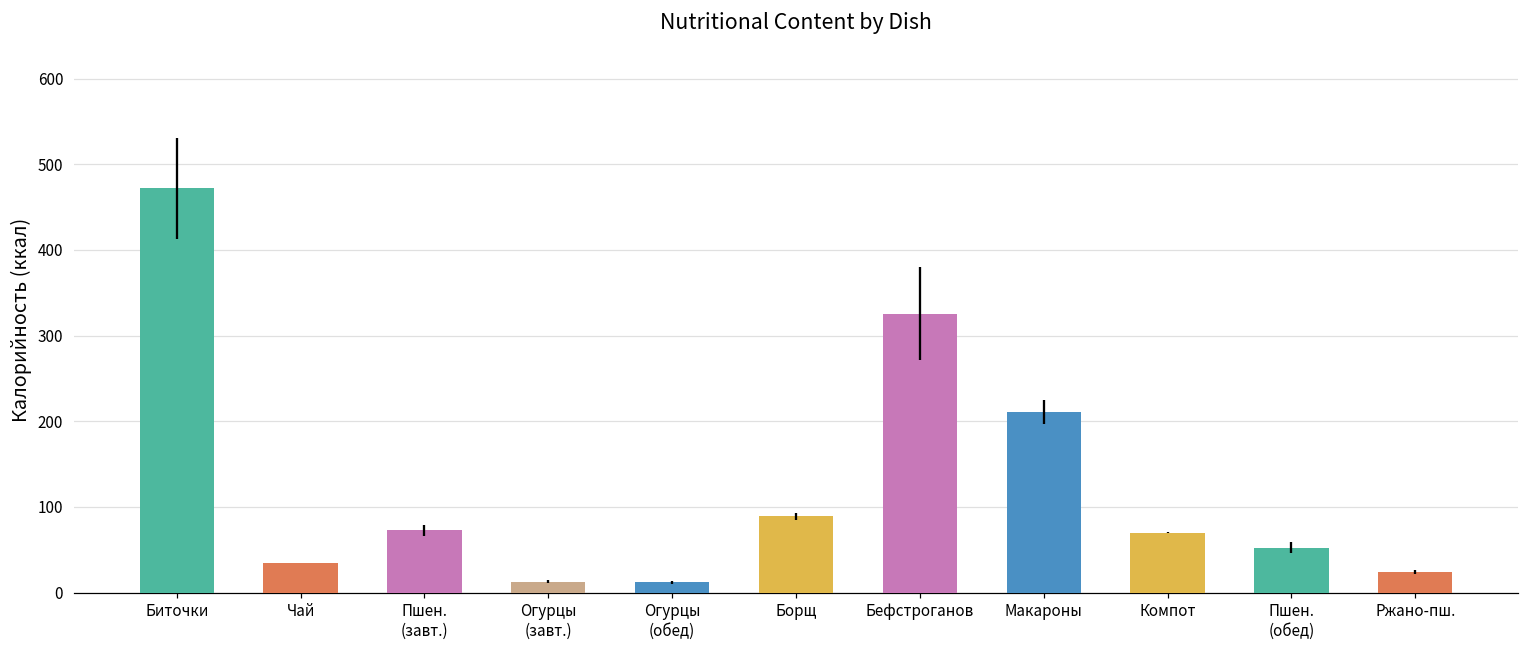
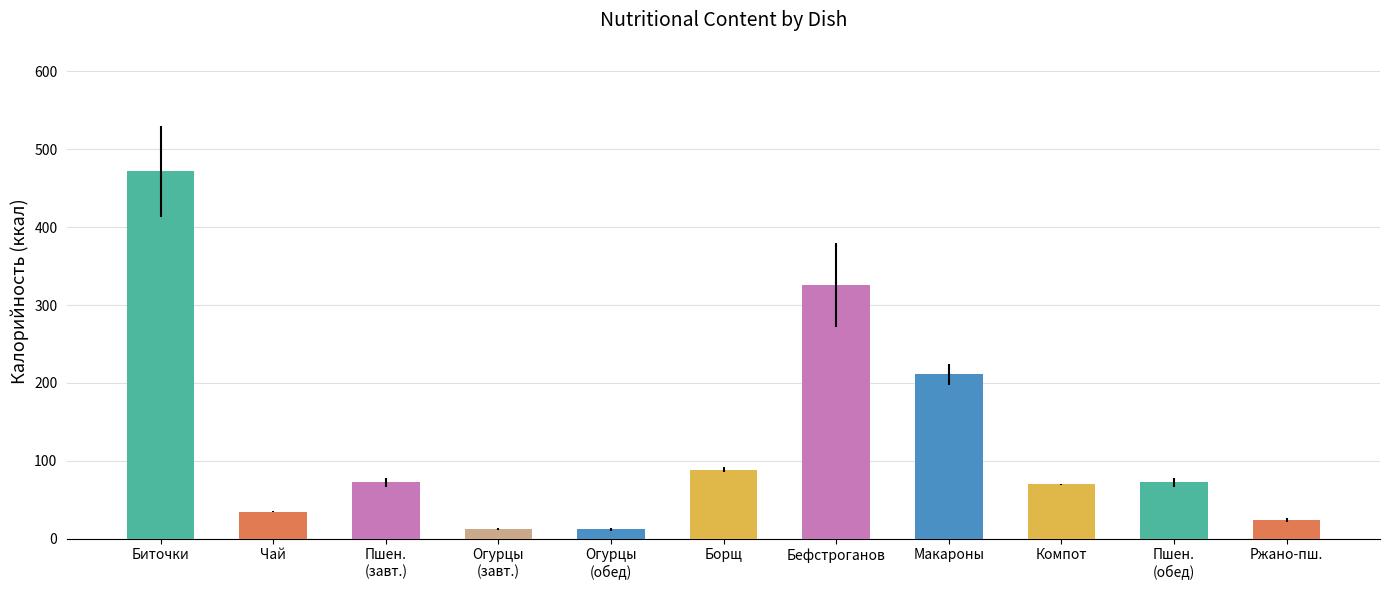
Пшен. (обед): 50 -> 70
